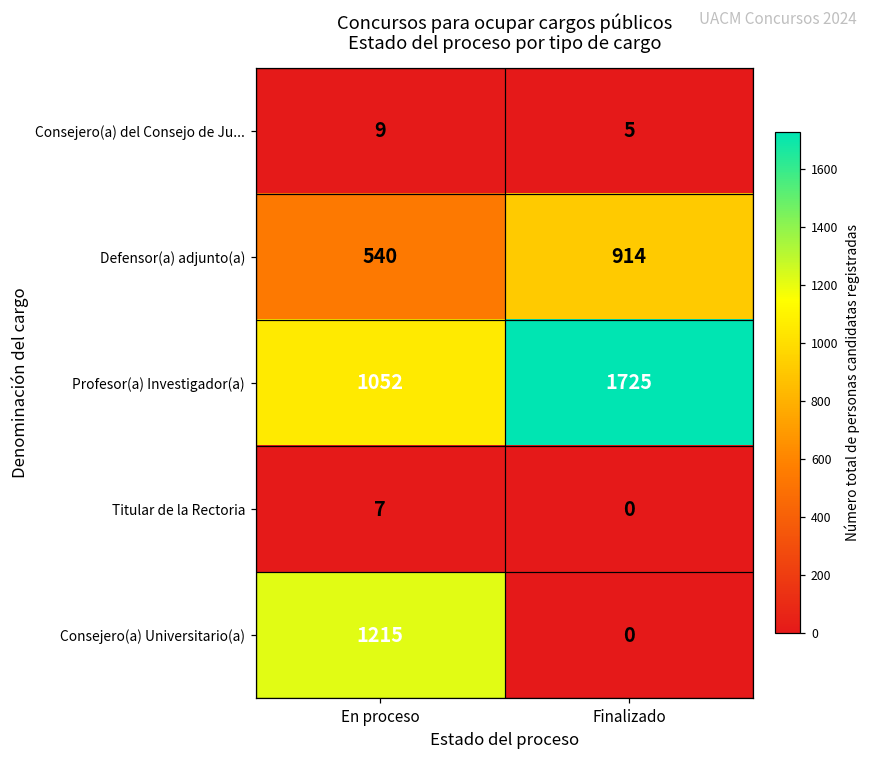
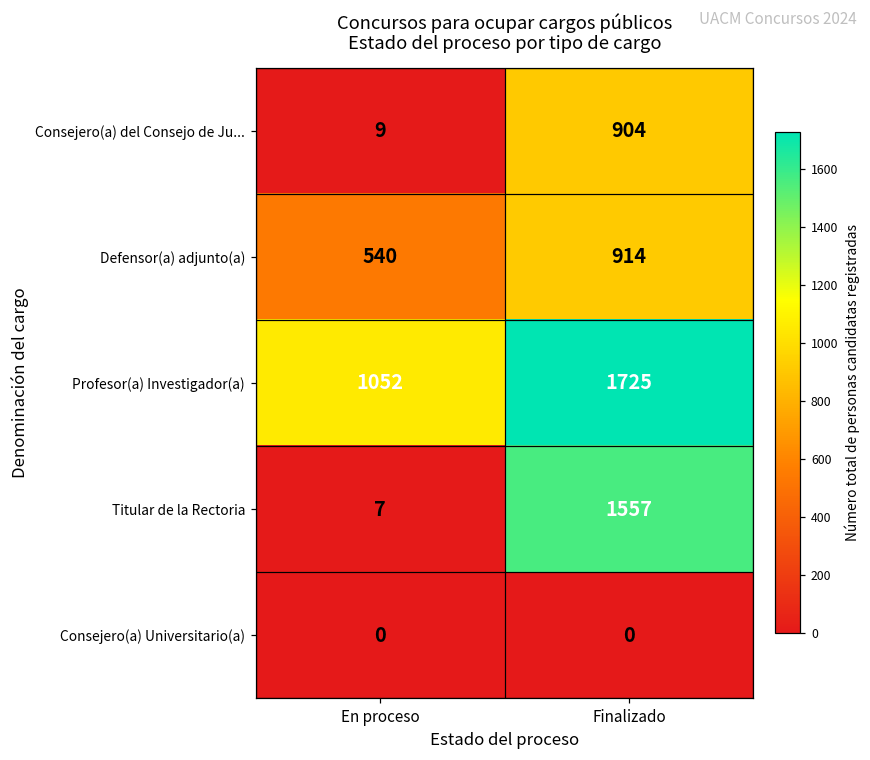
Consejero(a) del Consejo de Ju..., Finalizado: 5 -> 904
Titular de la Rectoria, Finalizado: 0 -> 1557
Consejero(a) Universitario(a), En proceso: 1215 -> 0
